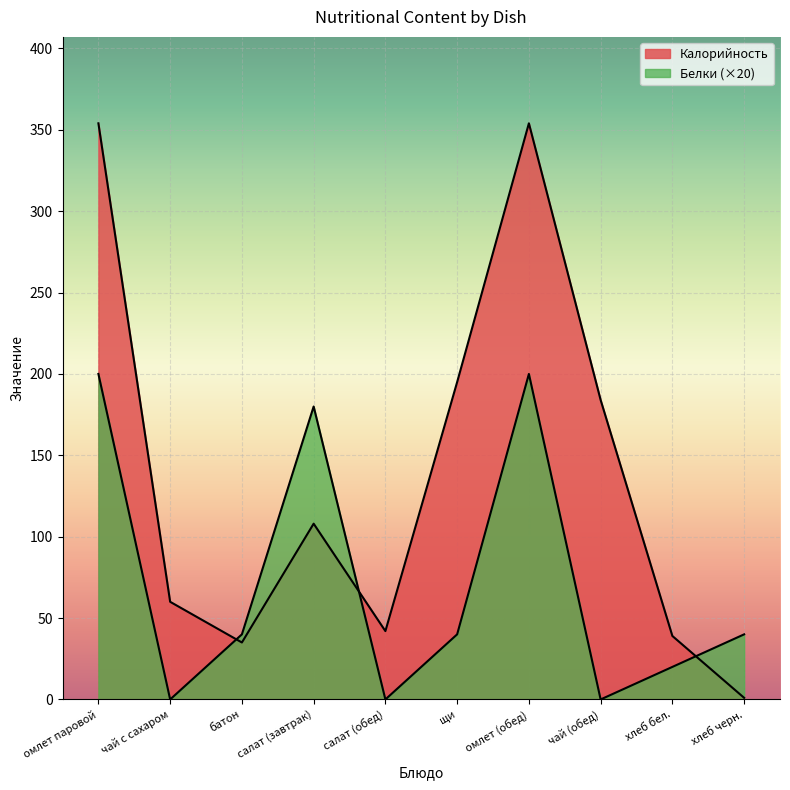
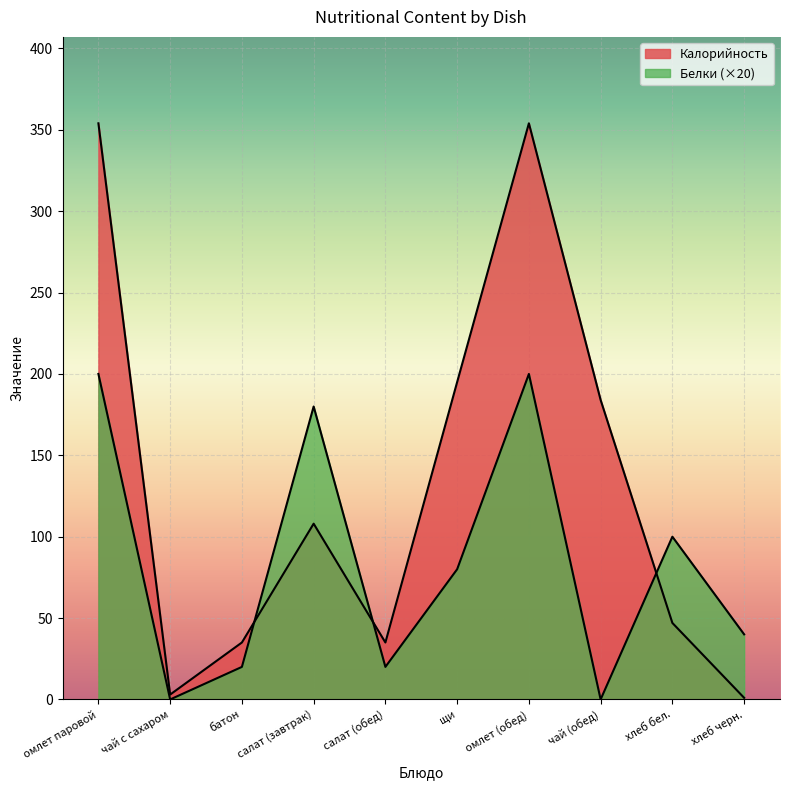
Калорийность, чай с сахаром: 60 -> 3
Белки (×20), батон: 40 -> 20
Калорийность, салат (обед): 42 -> 35
Белки (×20), салат (обед): 0 -> 20
Белки (×20), щи: 40 -> 80
Калорийность, хлеб бел.: 39 -> 47
Белки (×20), хлеб бел.: 20 -> 100
